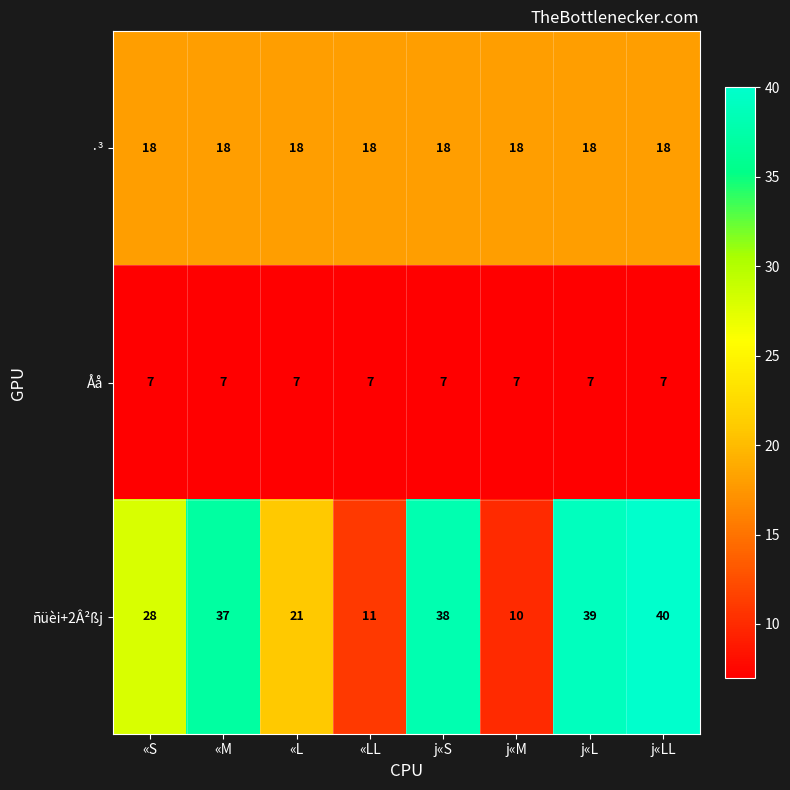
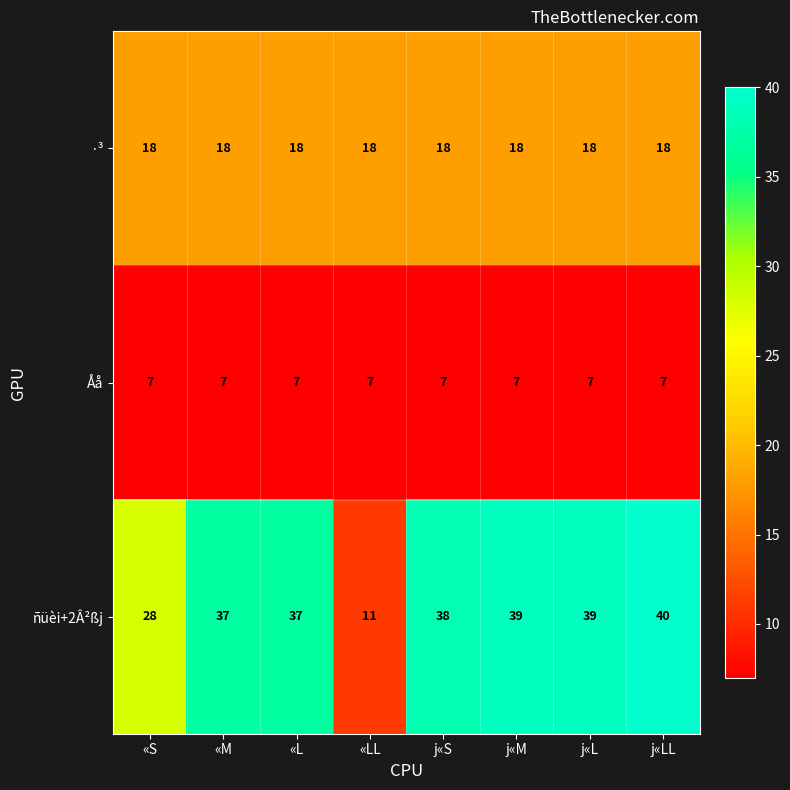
ñüèi+2Â²ßj, «L: 21 -> 37
ñüèi+2Â²ßj, j«M: 10 -> 39
